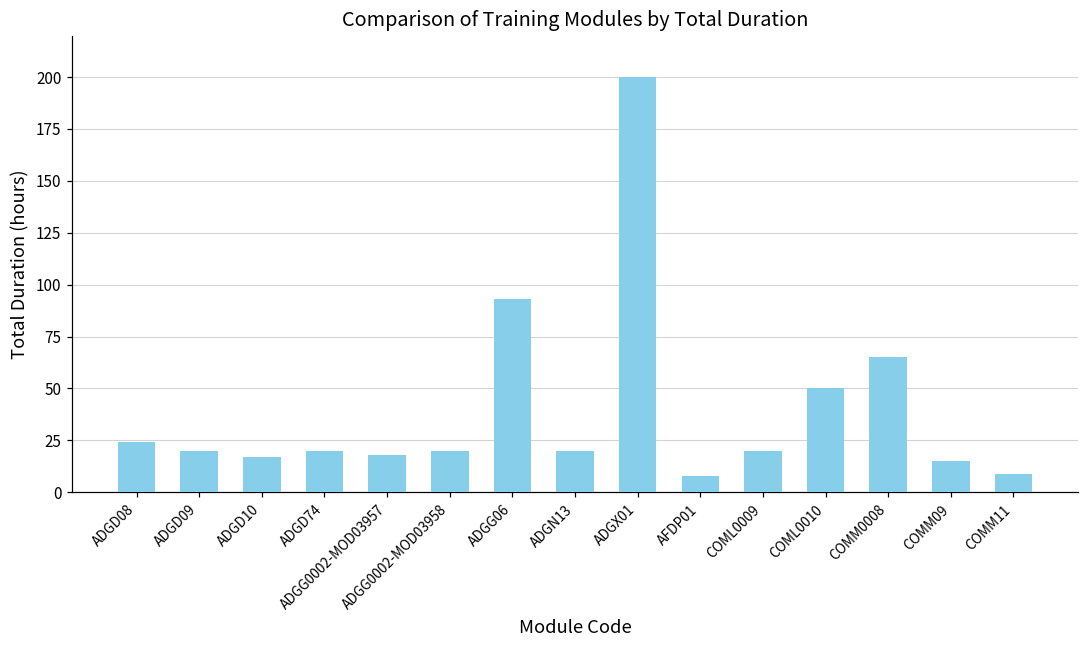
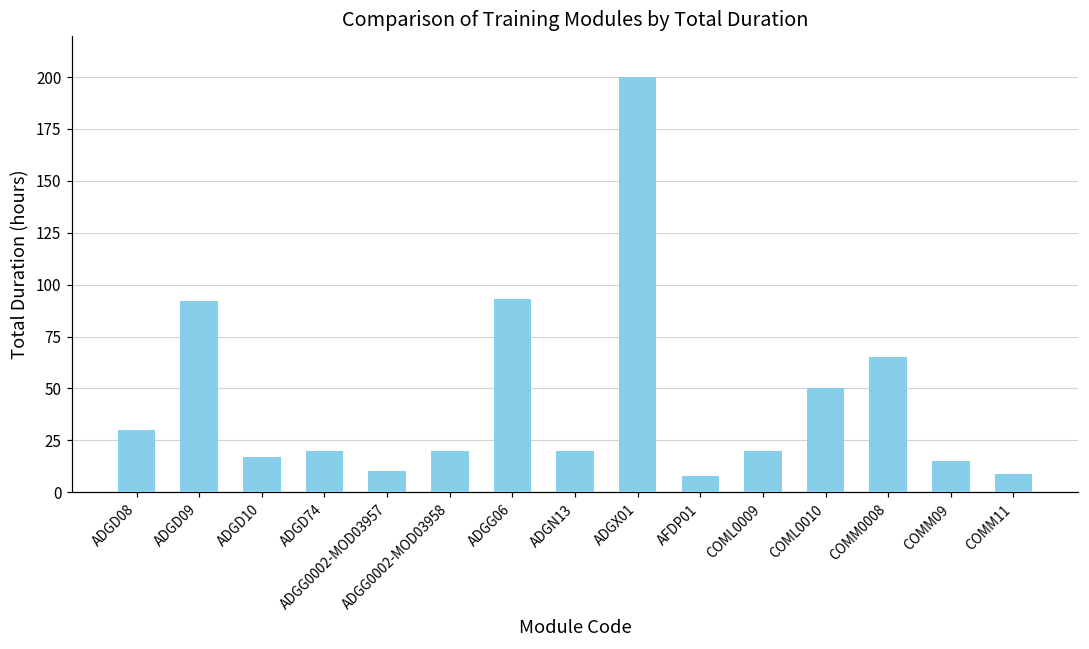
ADGD08: 24 -> 30
ADGD09: 20 -> 92
ADGG0002-MOD03957: 18 -> 10
